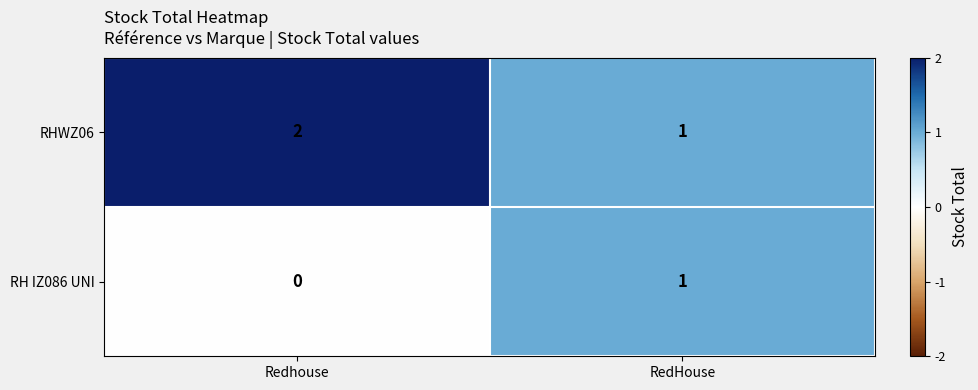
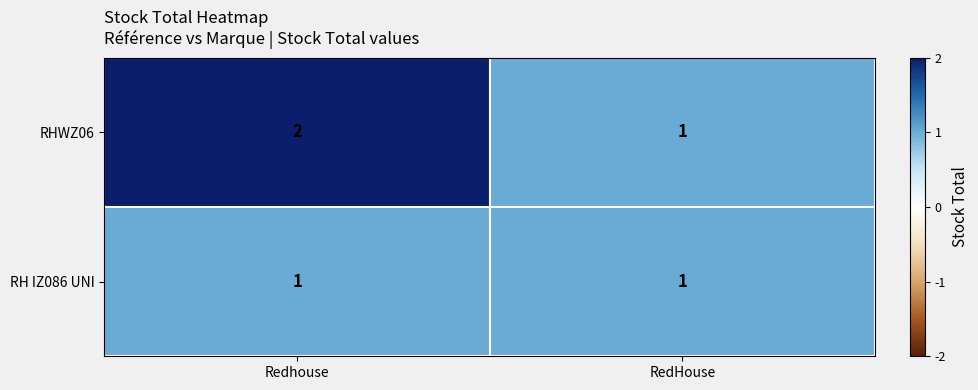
RH IZ086 UNI, Redhouse: 0 -> 1
